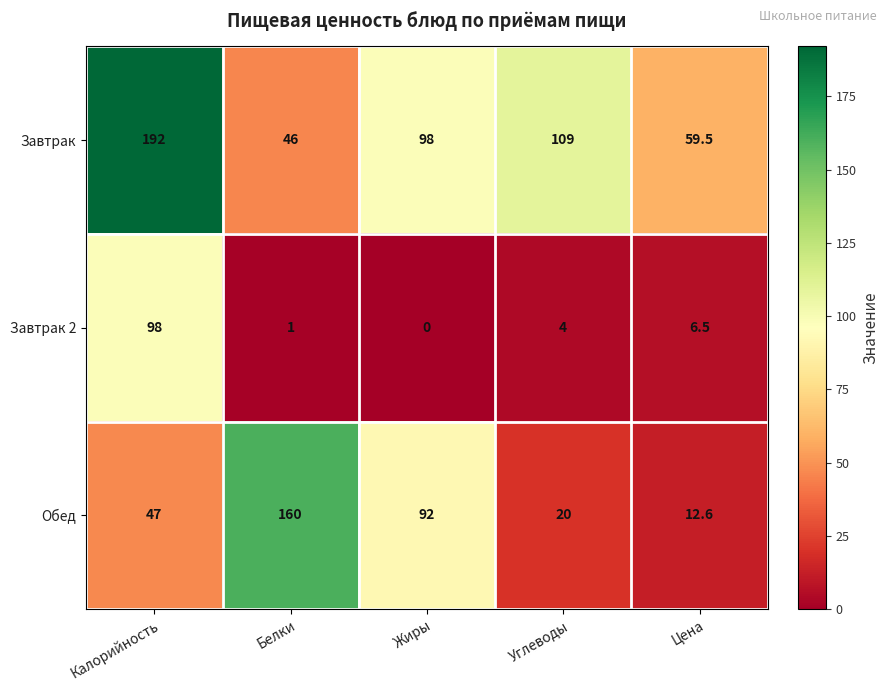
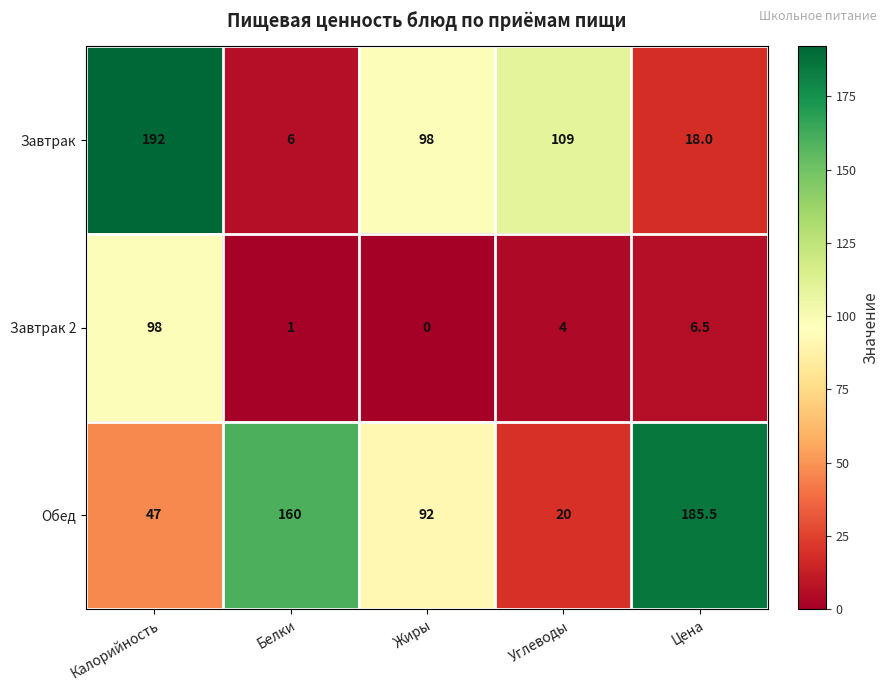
Завтрак, Белки: 46 -> 6
Завтрак, Цена: 59.5 -> 18.0
Обед, Цена: 12.6 -> 185.5
